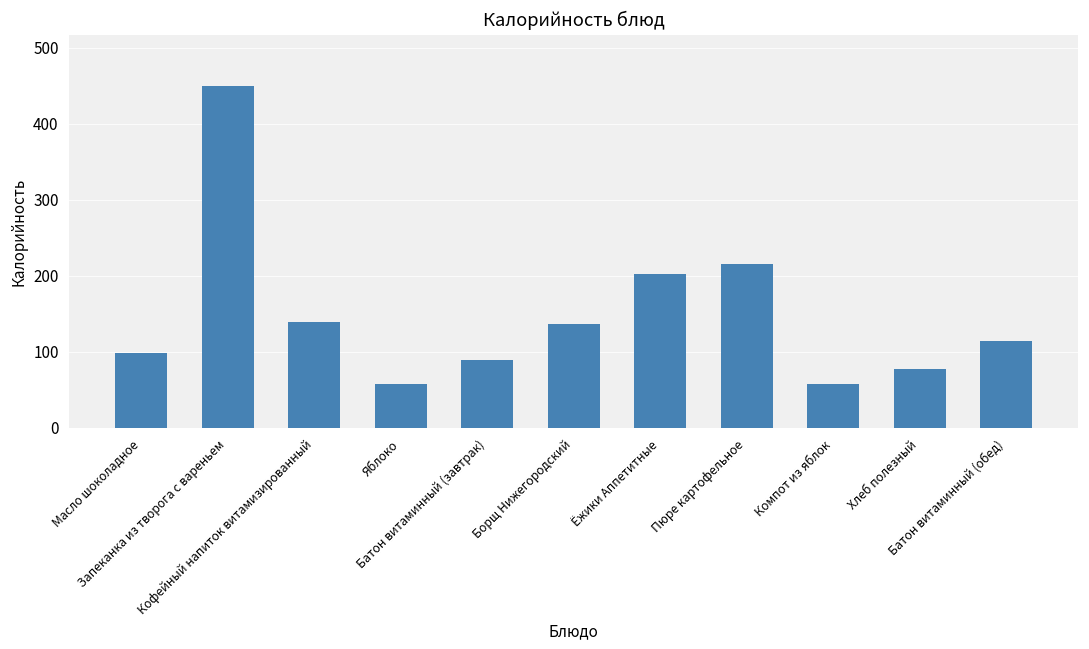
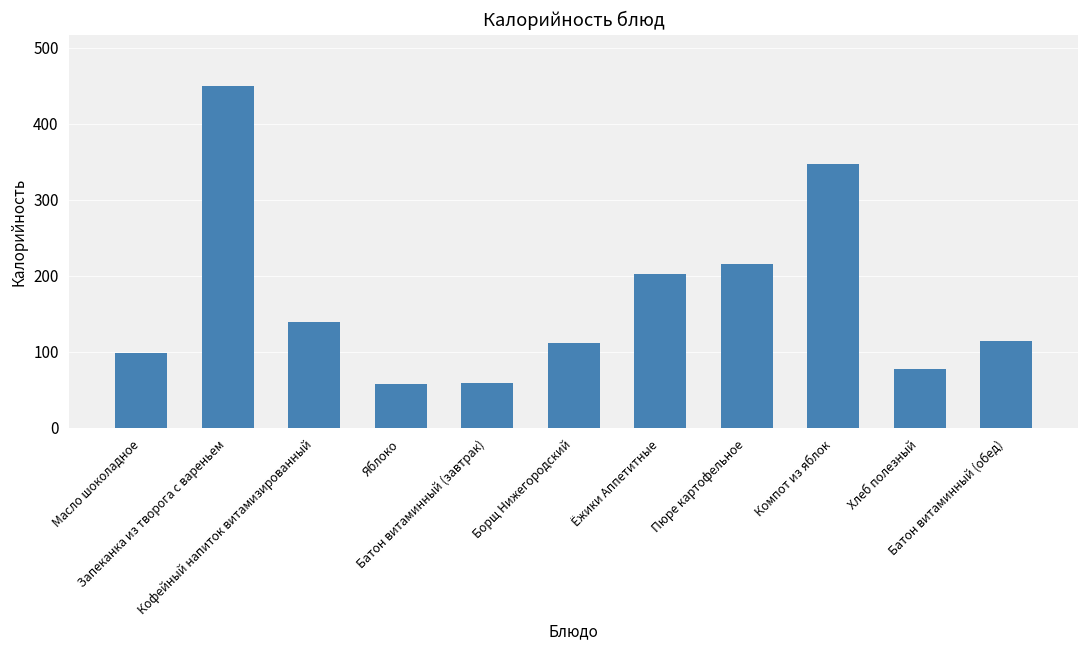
Батон витаминный (завтрак): 90 -> 60
Борщ Нижегородский: 140 -> 110
Компот из яблок: 60 -> 350
